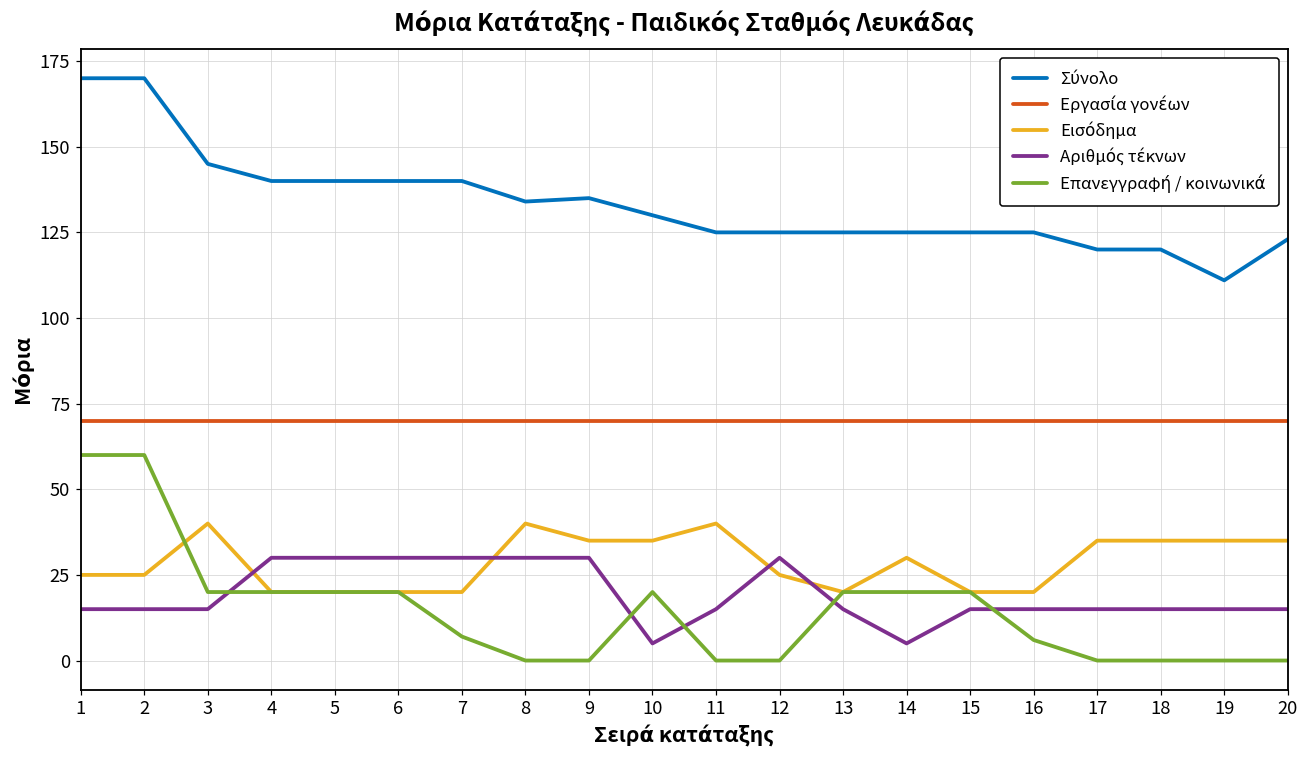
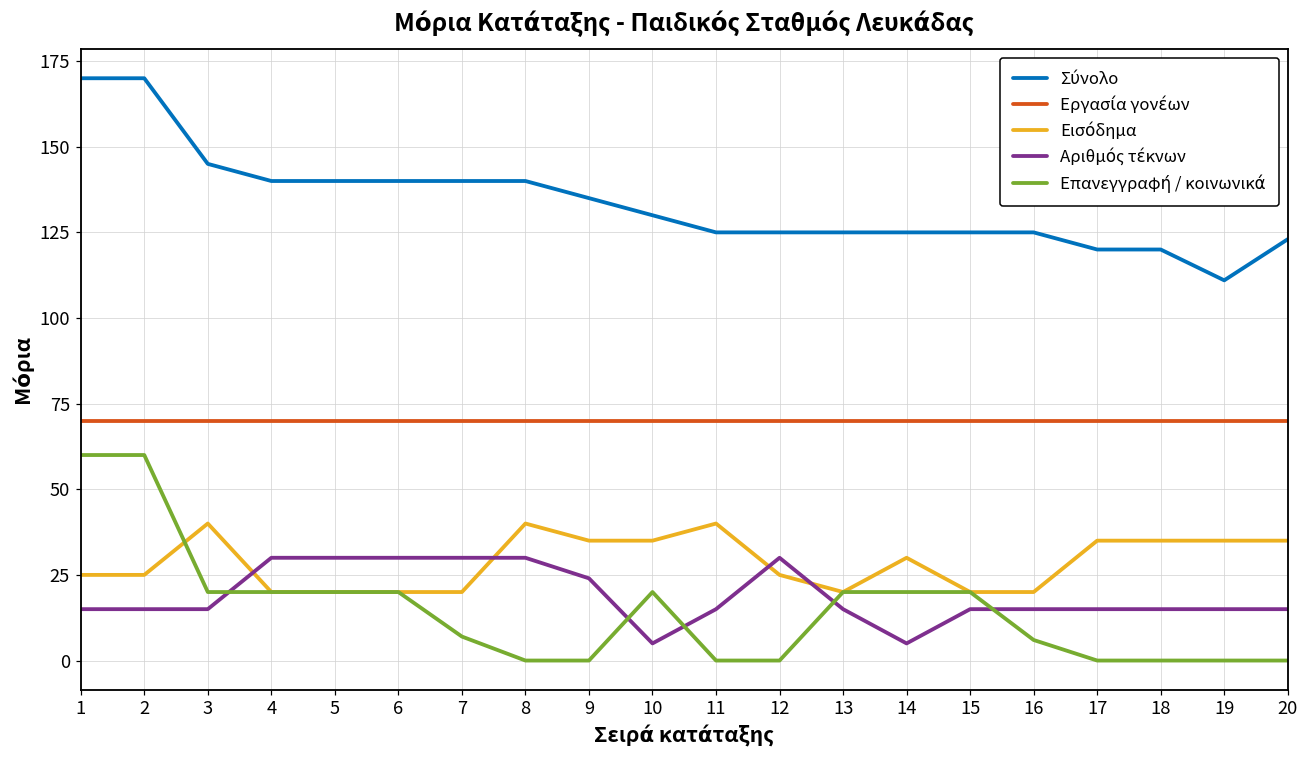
Σύνολο, 8: 134 -> 140
Αριθμός τέκνων, 9: 30 -> 24
